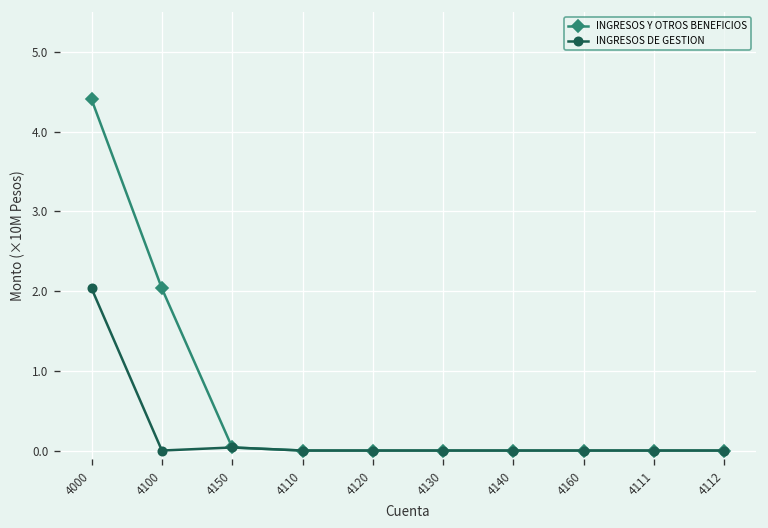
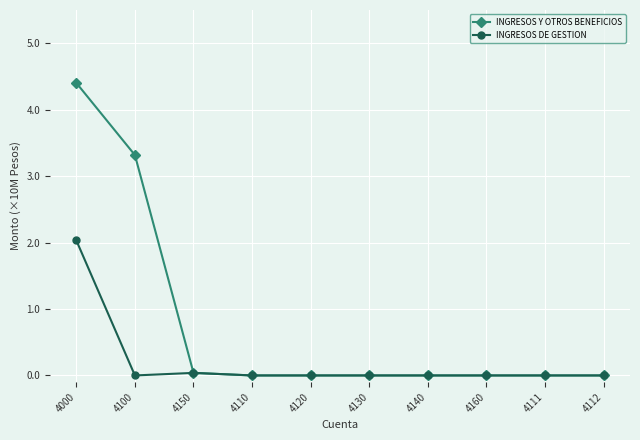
INGRESOS Y OTROS BENEFICIOS, 4100: 2.0 -> 3.3
